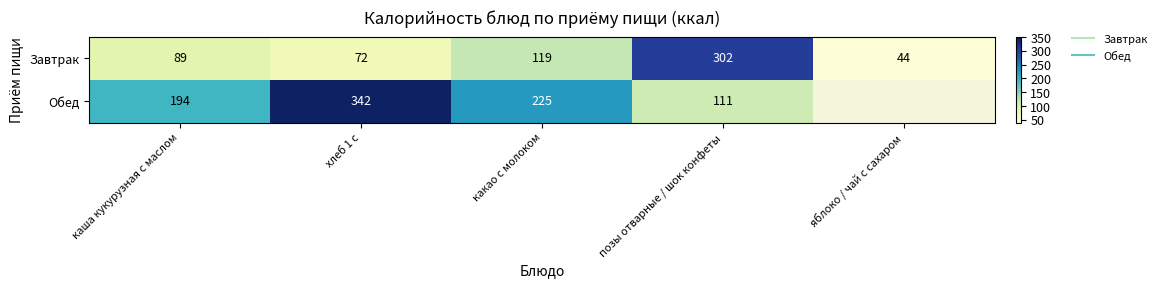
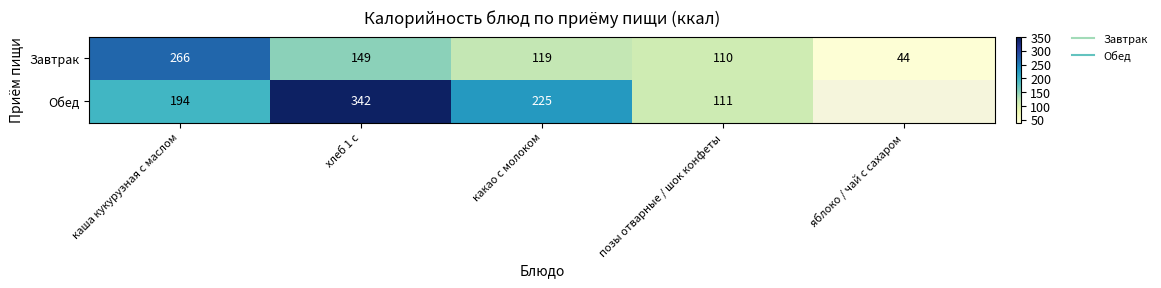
Завтрак, каша кукурузная с маслом: 89 -> 266
Завтрак, хлеб 1 с: 72 -> 149
Завтрак, позы отварные / шок конфеты: 302 -> 110
